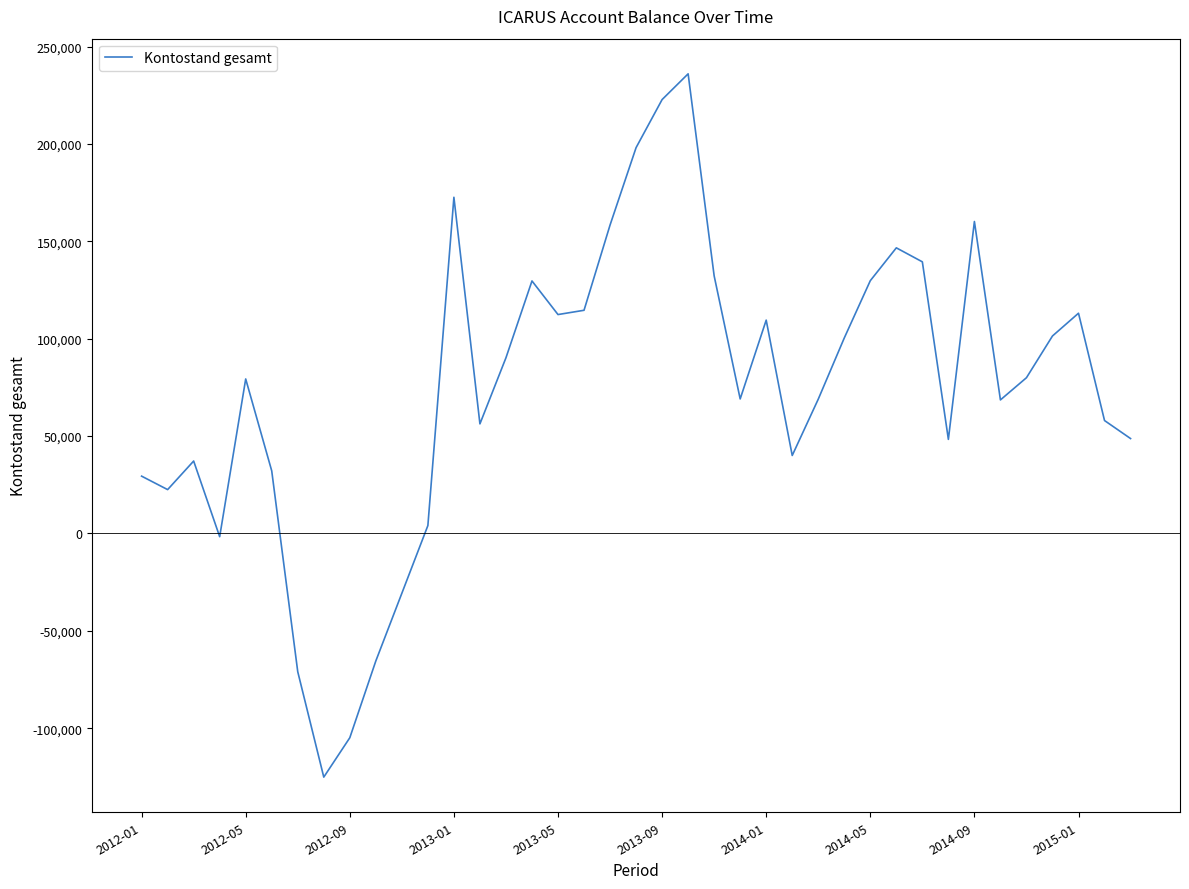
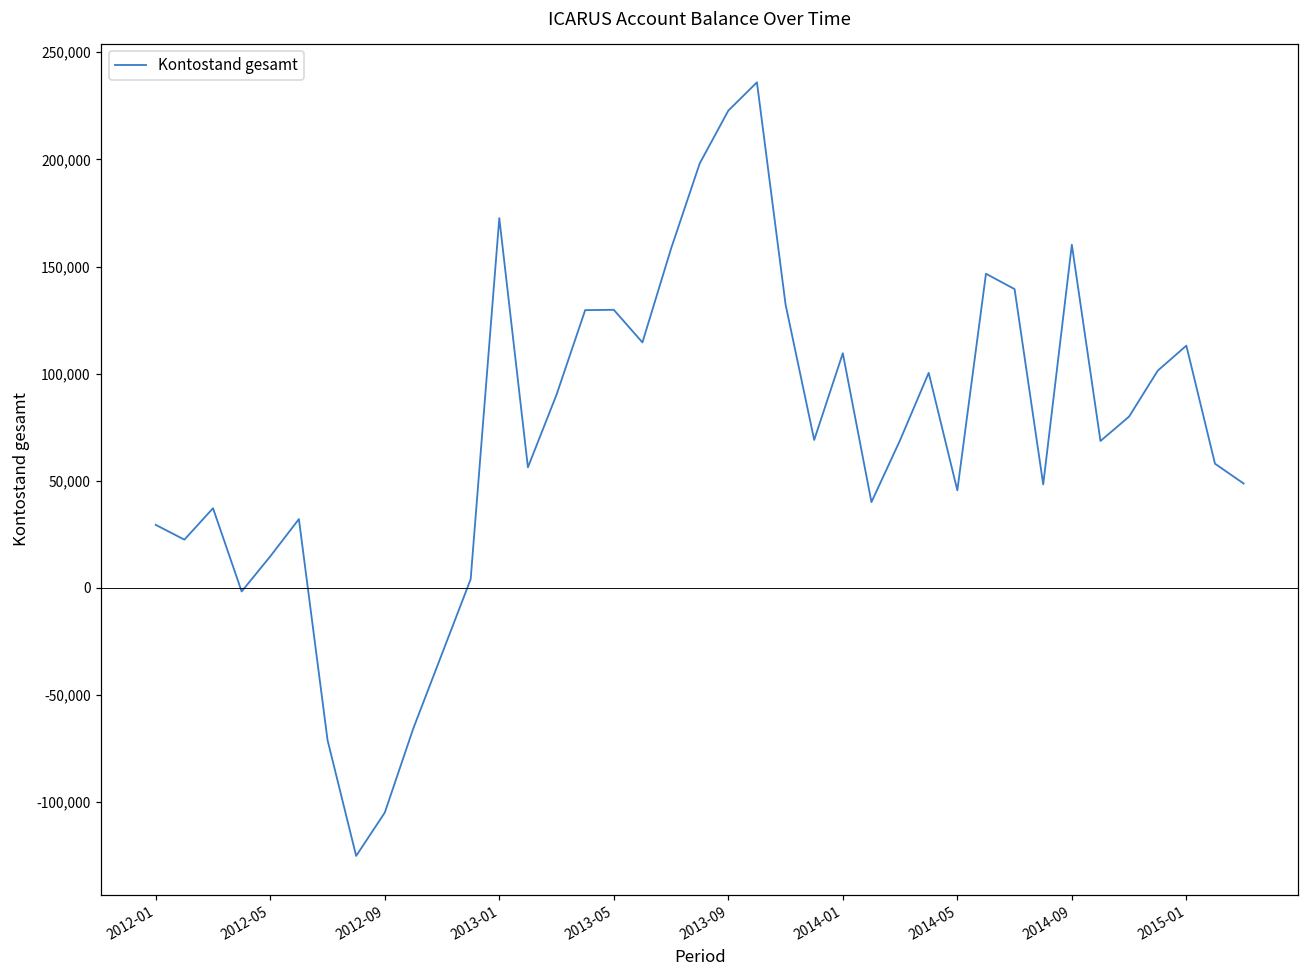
2012-05: 79,000 -> 15,000
2013-05: 112,000 -> 130,000
2014-05: 130,000 -> 46,000
